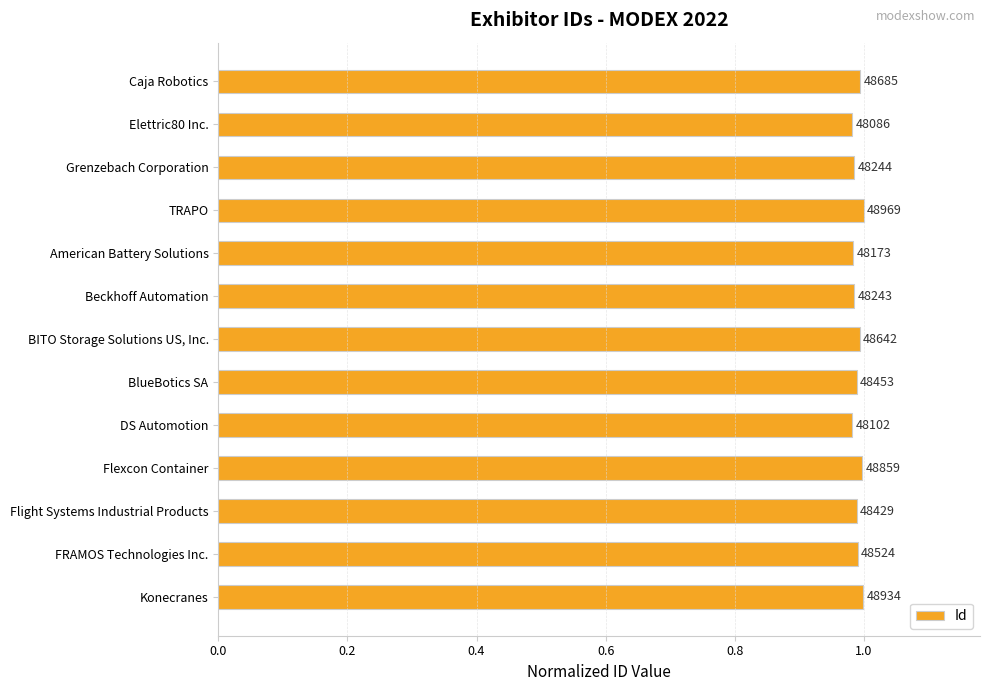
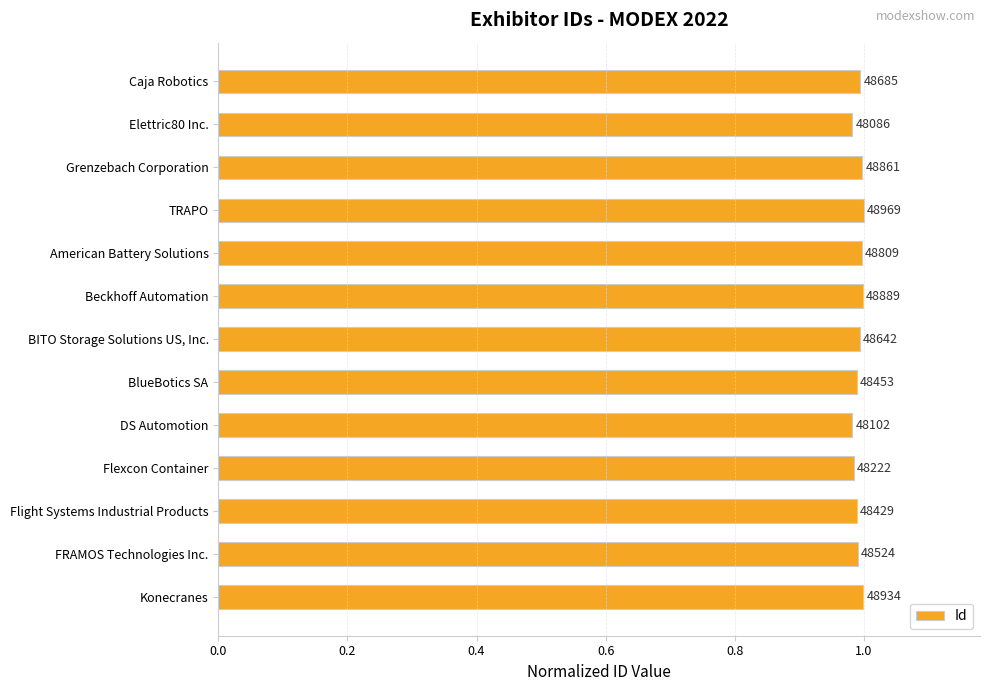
Grenzebach Corporation: 48244 -> 48861
American Battery Solutions: 48173 -> 48809
Beckhoff Automation: 48243 -> 48889
Flexcon Container: 48859 -> 48222
